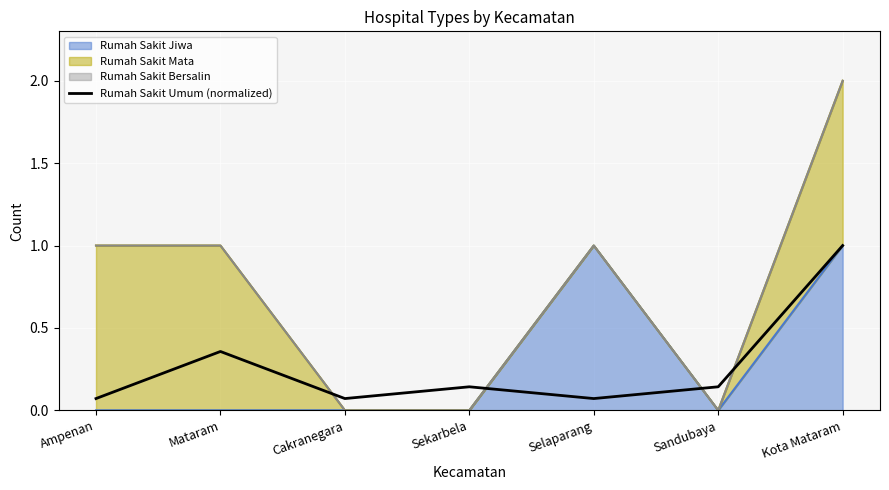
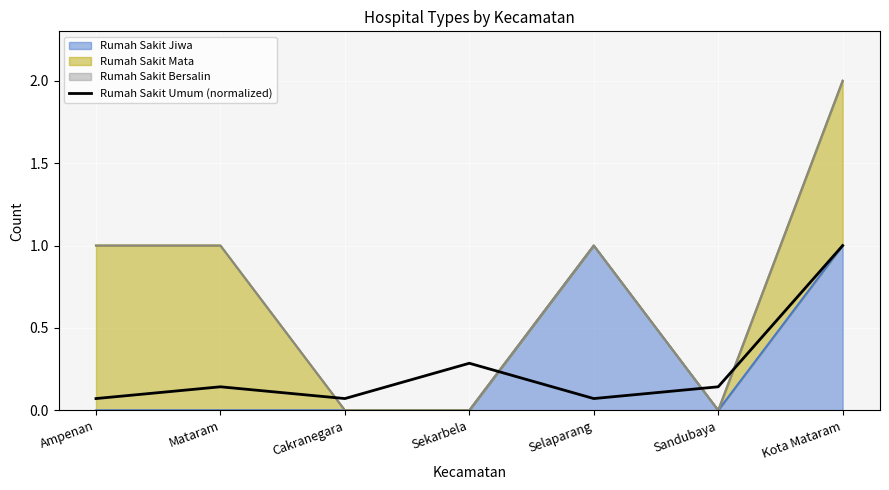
Rumah Sakit Umum (normalized), Mataram: 0.36 -> 0.14
Rumah Sakit Umum (normalized), Sekarbela: 0.14 -> 0.29
